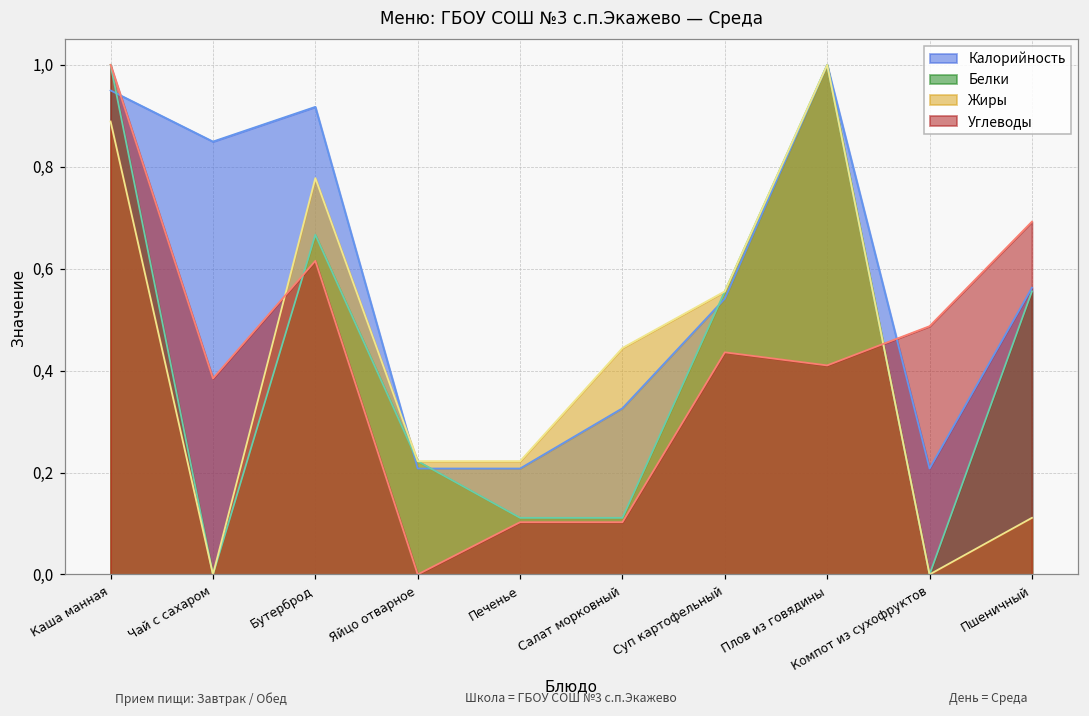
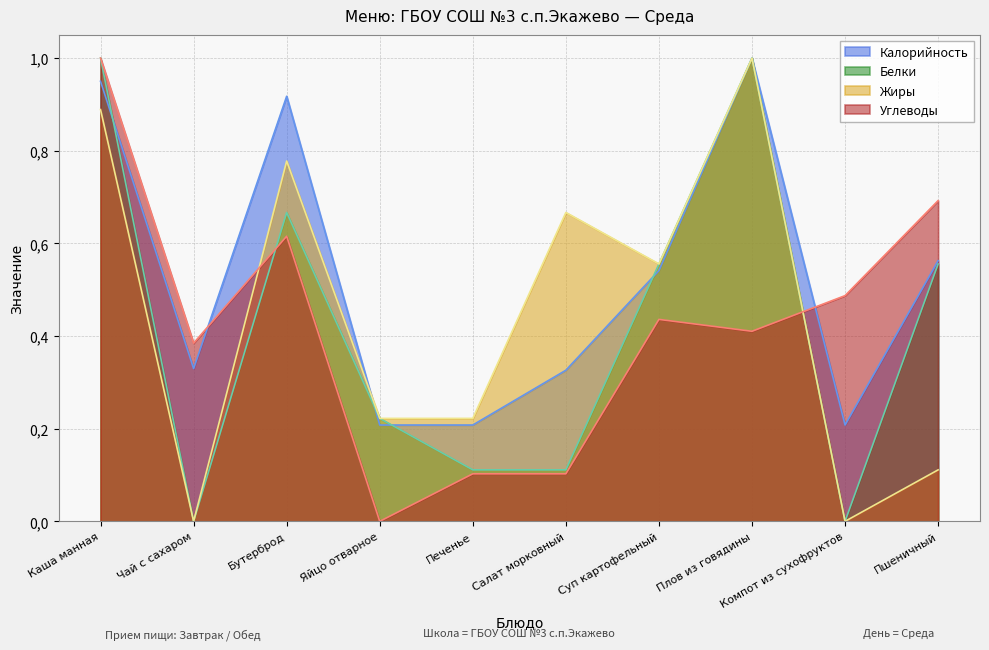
Калорийность, Чай с сахаром: 8.5 -> 3.3
Жиры, Салат морковный: 4.4 -> 6.7
